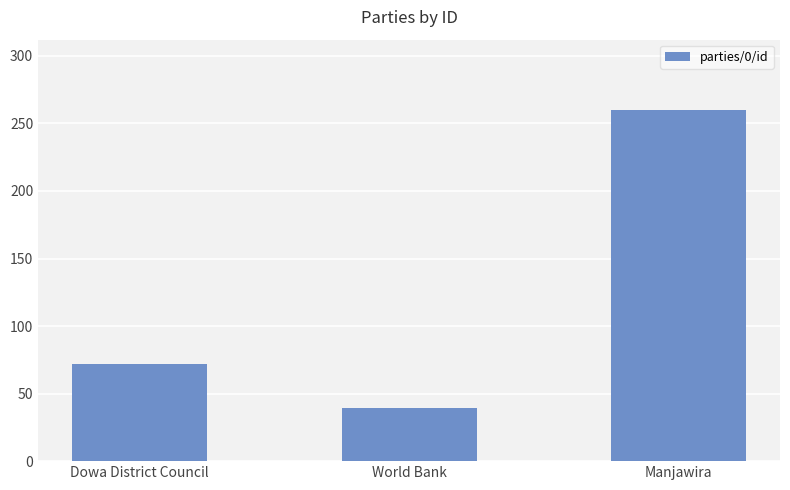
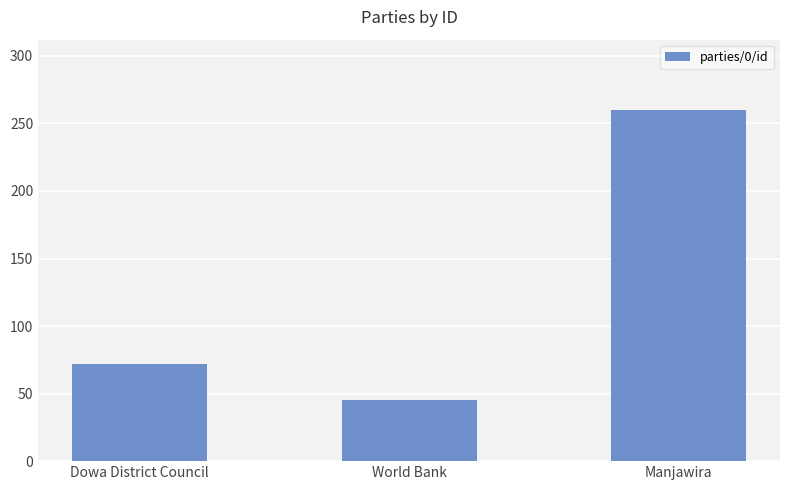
World Bank: 39 -> 45
